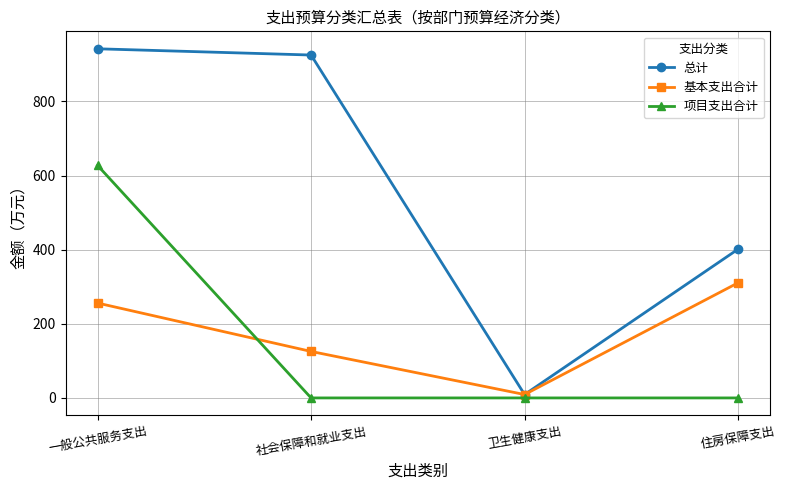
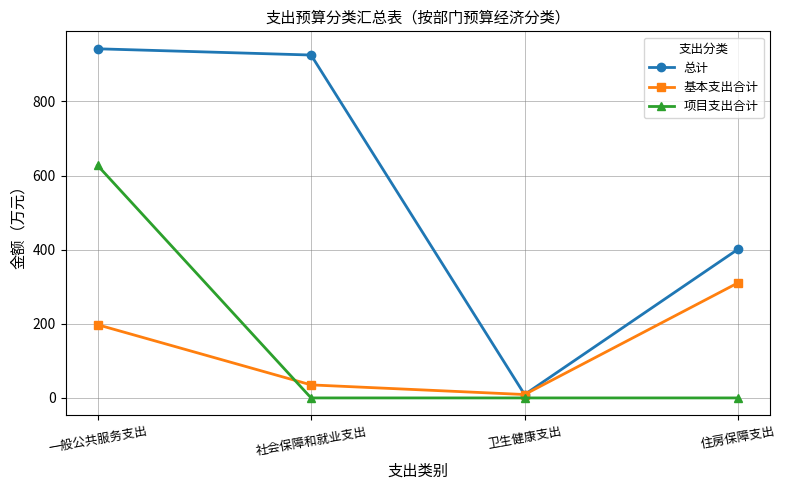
基本支出合计, 一般公共服务支出: 260 -> 200
基本支出合计, 社会保障和就业支出: 130 -> 40
